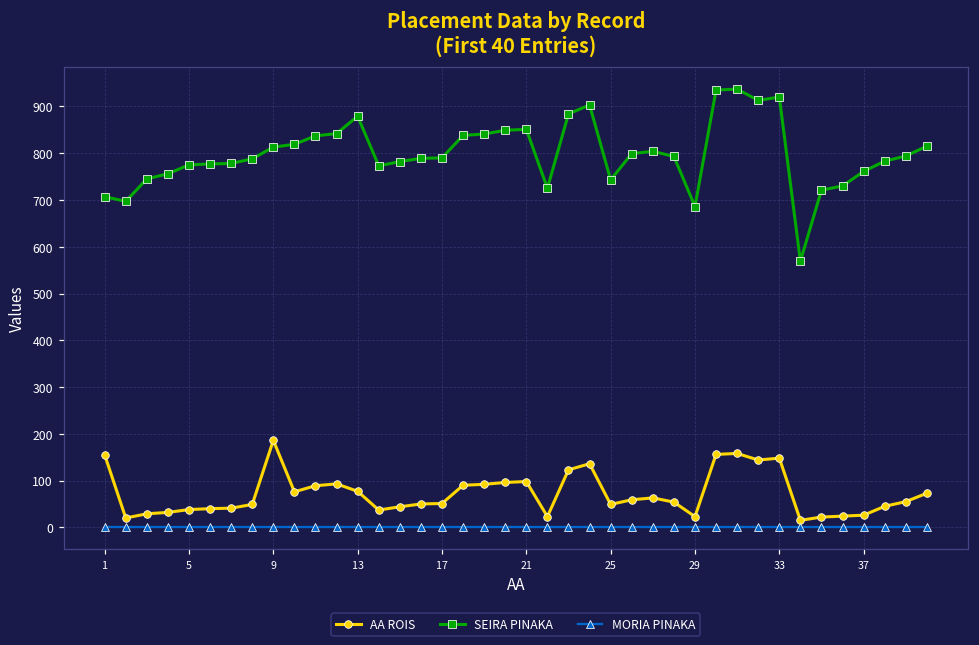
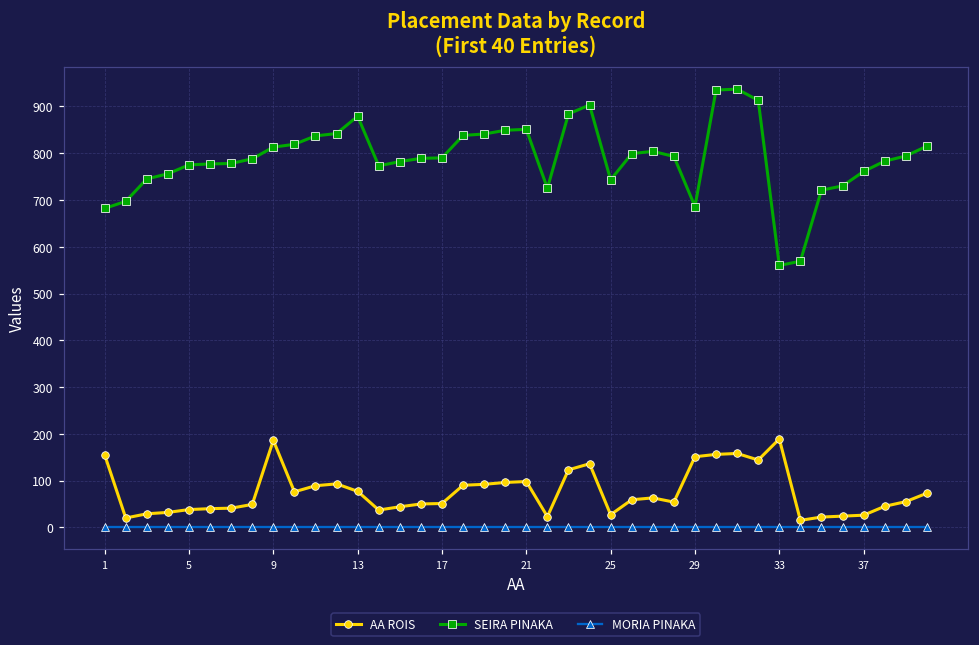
SEIRA PINAKA, 1: 710 -> 680
AA ROIS, 25: 50 -> 30
AA ROIS, 29: 20 -> 150
AA ROIS, 33: 150 -> 190
SEIRA PINAKA, 33: 920 -> 560
